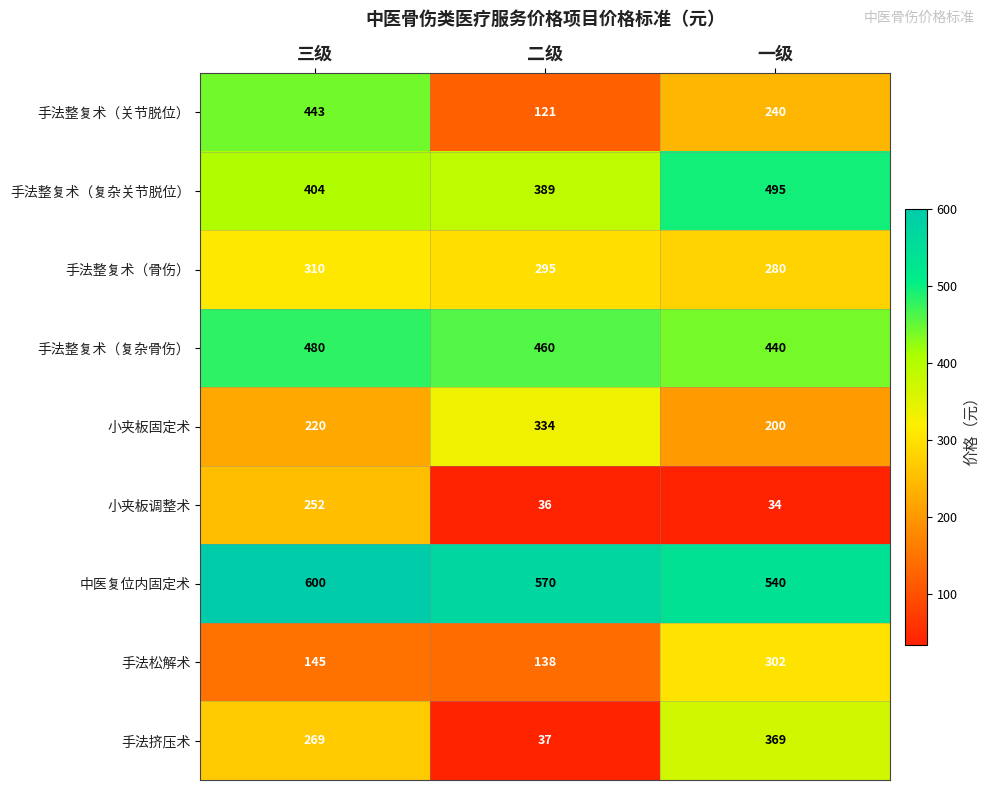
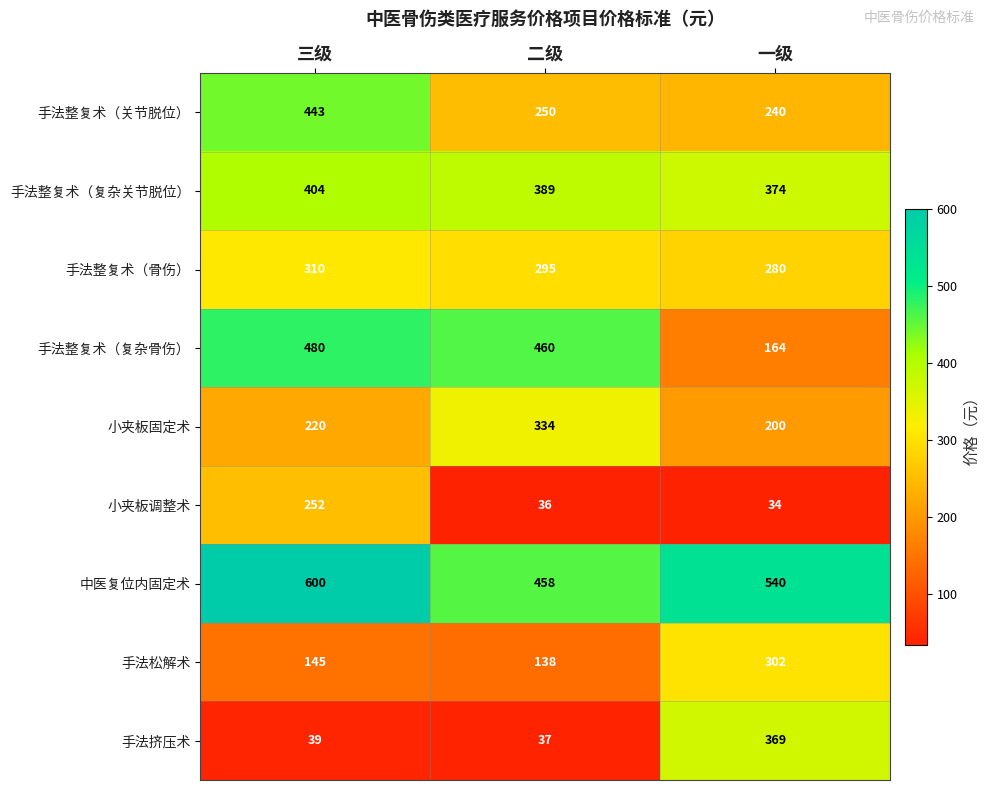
手法整复术（关节脱位）, 二级: 121 -> 250
手法整复术（复杂关节脱位）, 一级: 495 -> 374
手法整复术（复杂骨伤）, 一级: 440 -> 164
中医复位内固定术, 二级: 570 -> 458
手法挤压术, 三级: 269 -> 39
